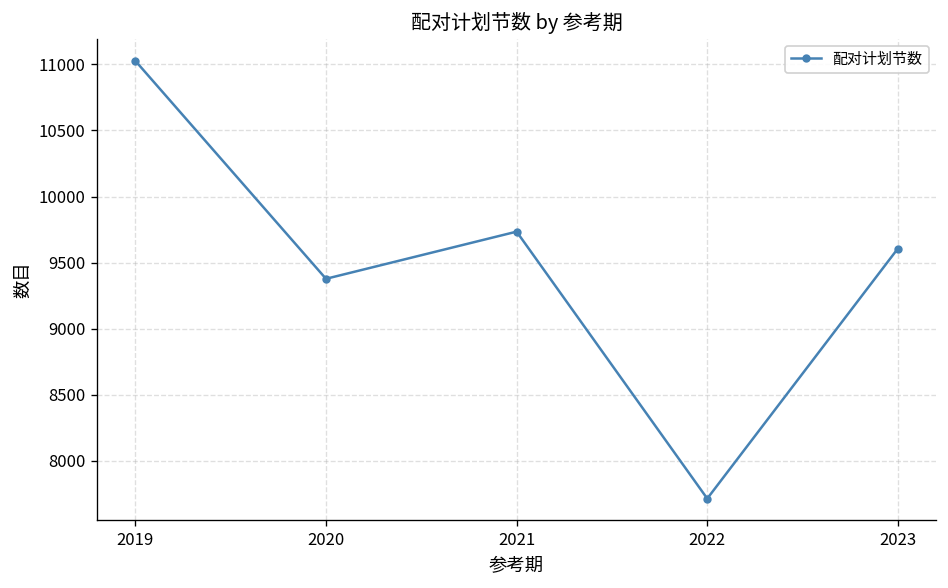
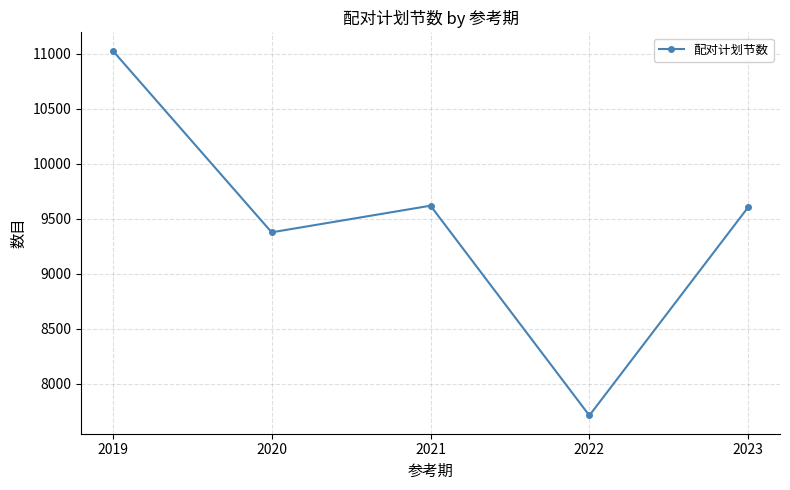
2021: 9730 -> 9620
